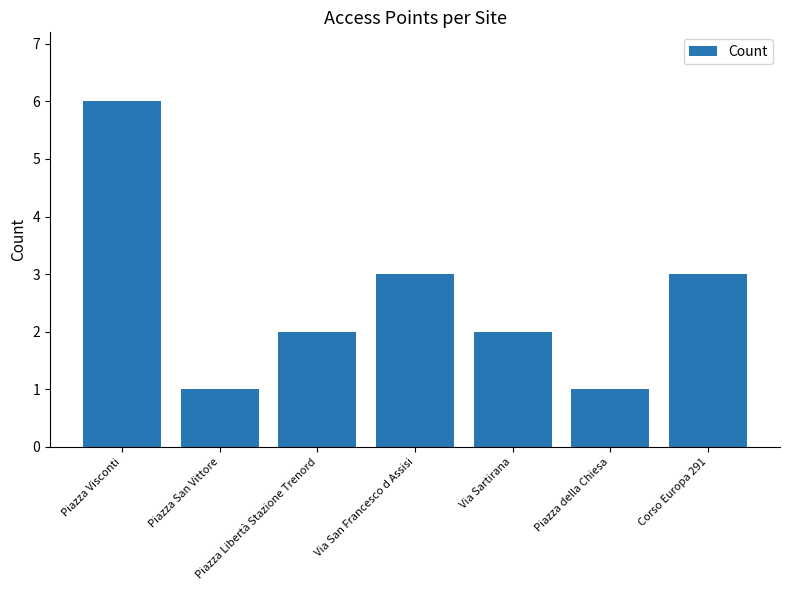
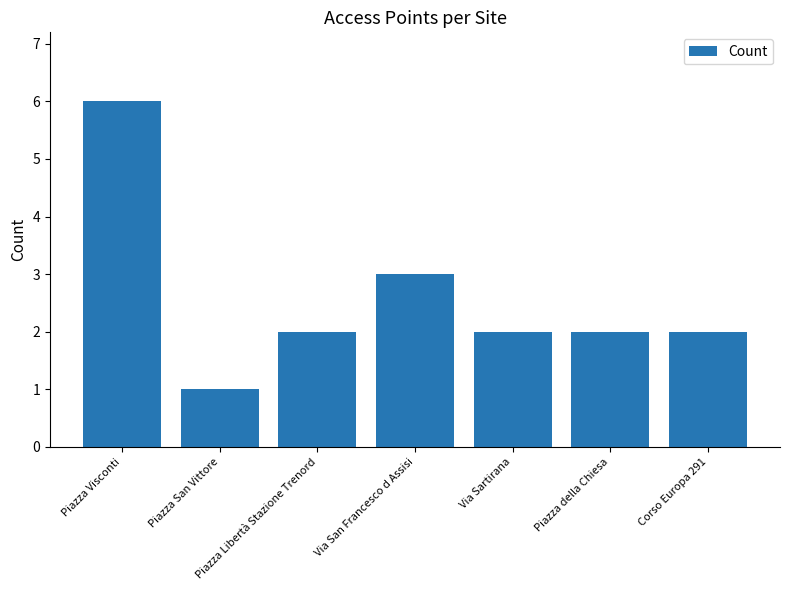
Piazza della Chiesa: 1 -> 2
Corso Europa 291: 3 -> 2
